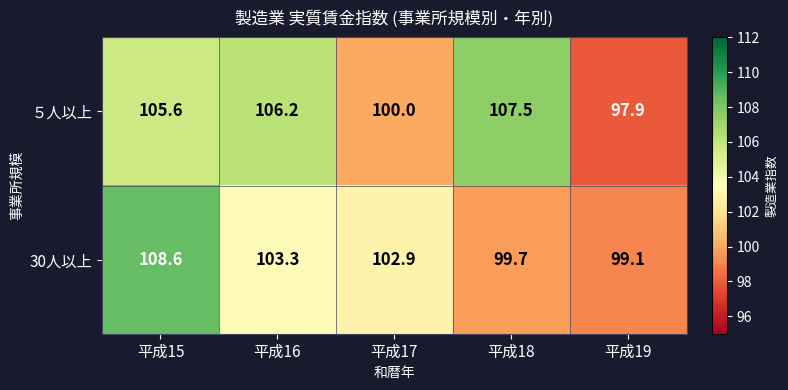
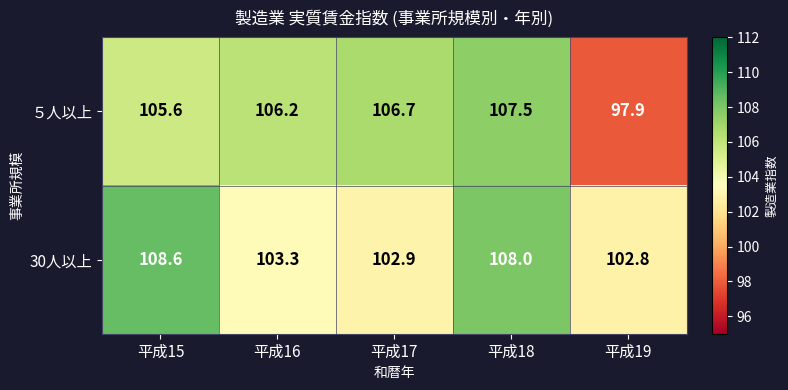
５人以上, 平成17: 100.0 -> 106.7
30人以上, 平成18: 99.7 -> 108.0
30人以上, 平成19: 99.1 -> 102.8
